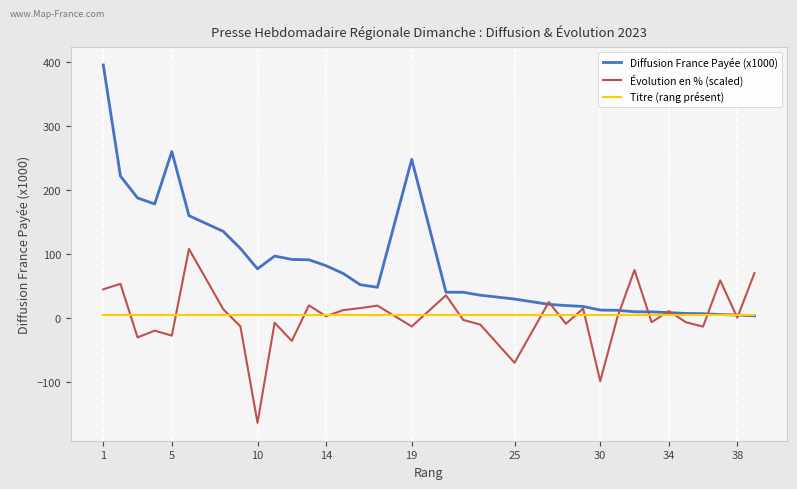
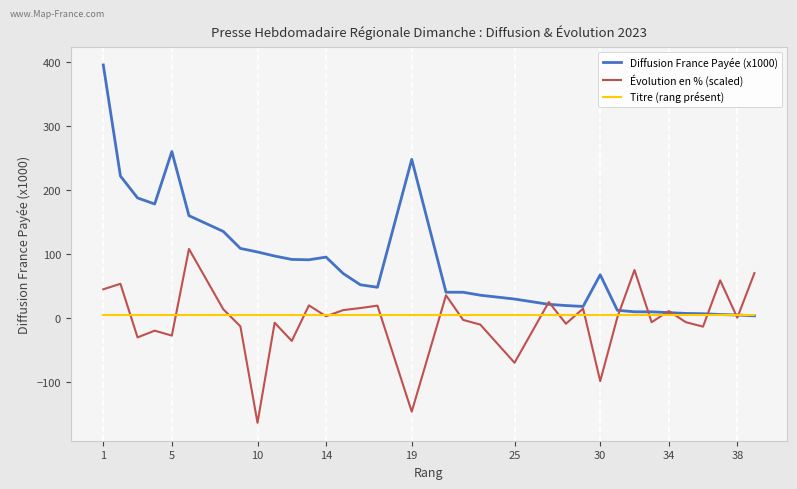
Diffusion France Payée (x1000), 10: 80 -> 100
Diffusion France Payée (x1000), 14: 80 -> 100
Évolution en % (scaled), 19: -10 -> -150
Diffusion France Payée (x1000), 30: 10 -> 70
